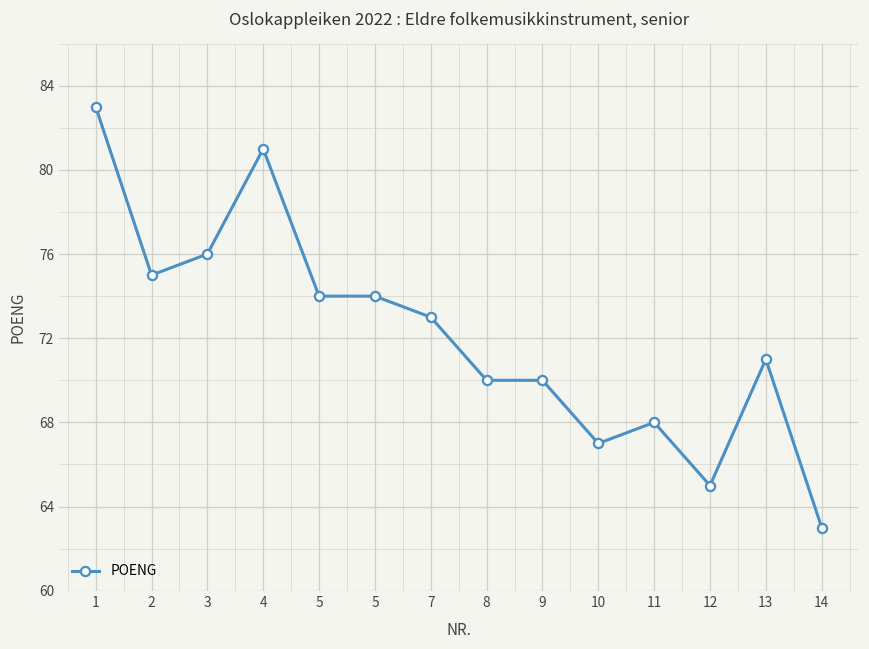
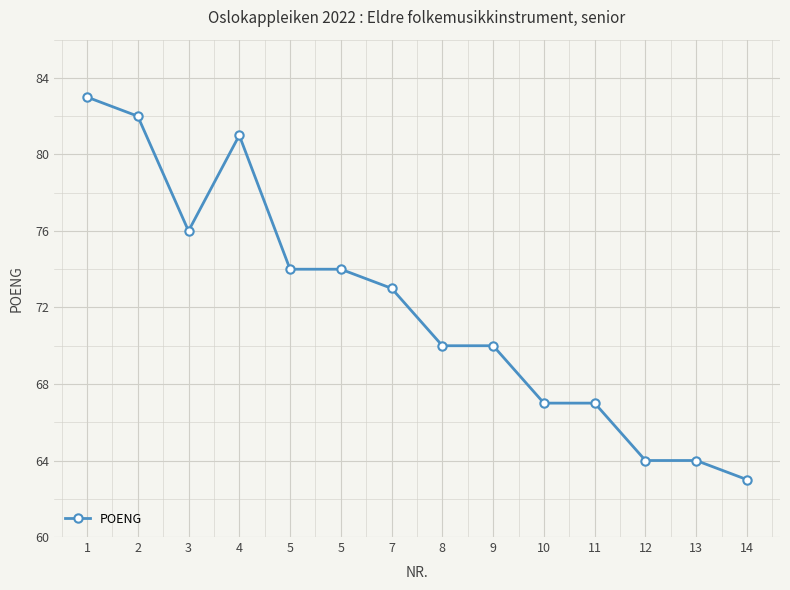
2: 75 -> 82
11: 68 -> 67
12: 65 -> 64
13: 71 -> 64
